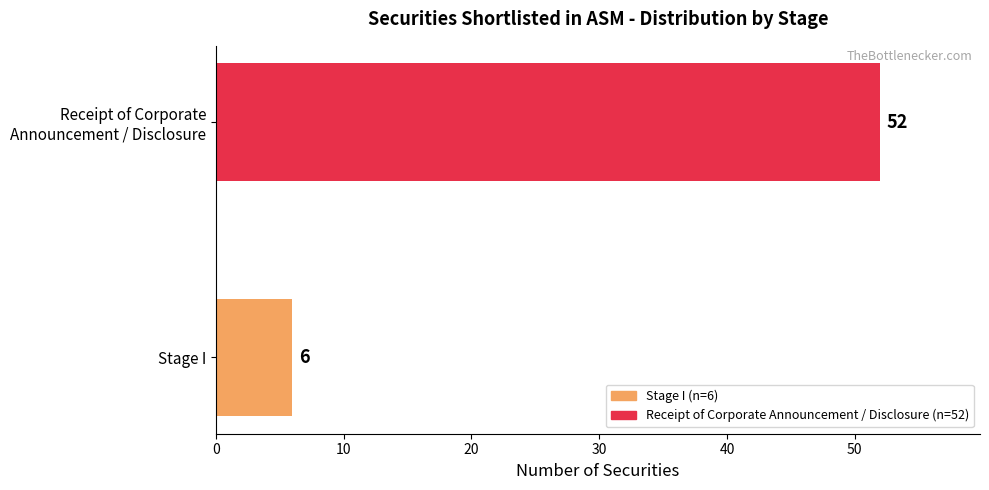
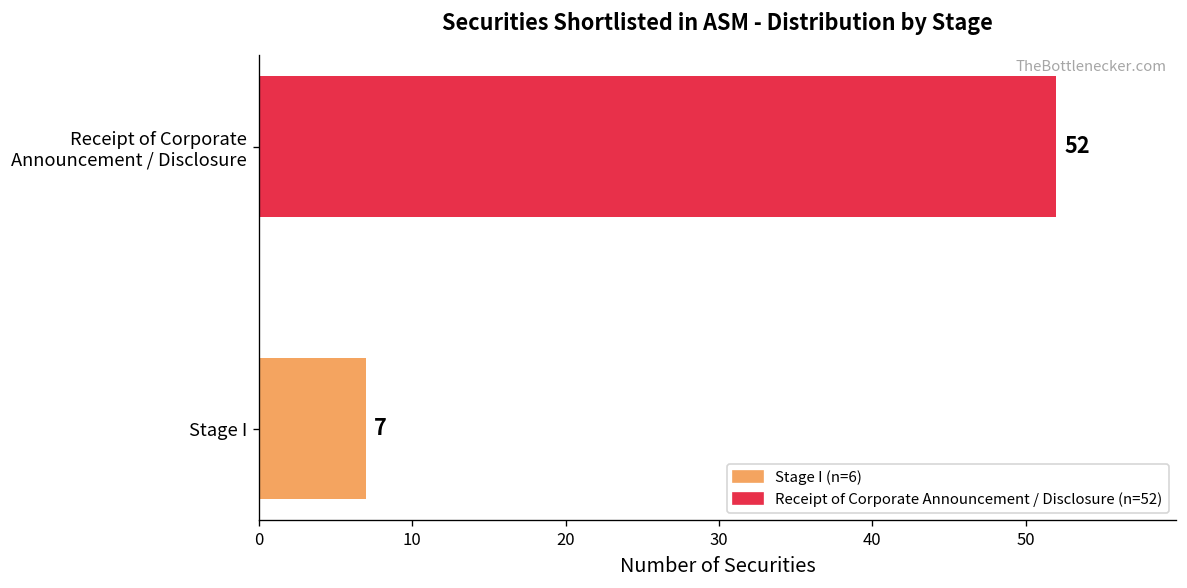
Stage I: 6 -> 7
